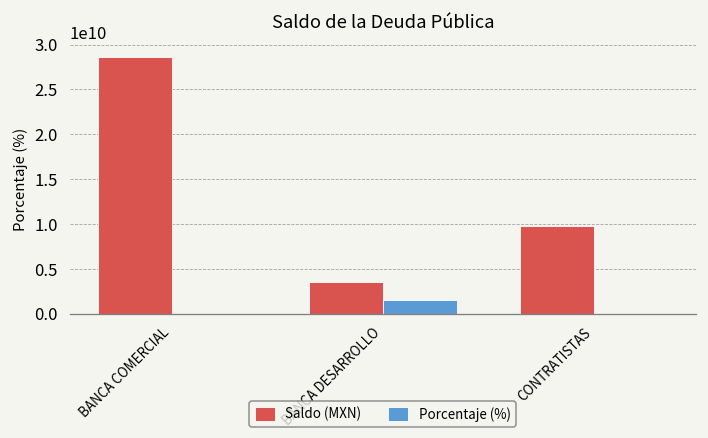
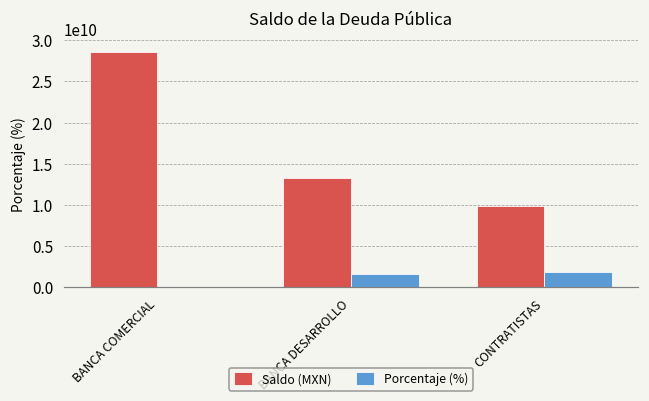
Saldo (MXN), BANCA DESARROLLO: 4000000000 -> 13000000000
Porcentaje (%), CONTRATISTAS: 0 -> 2000000000
